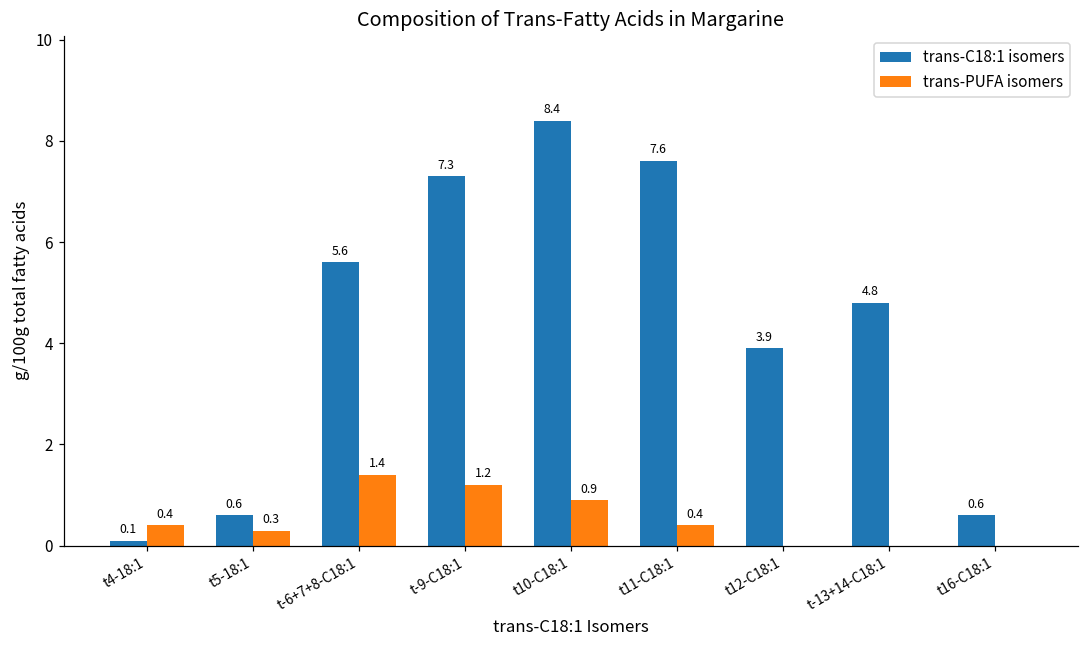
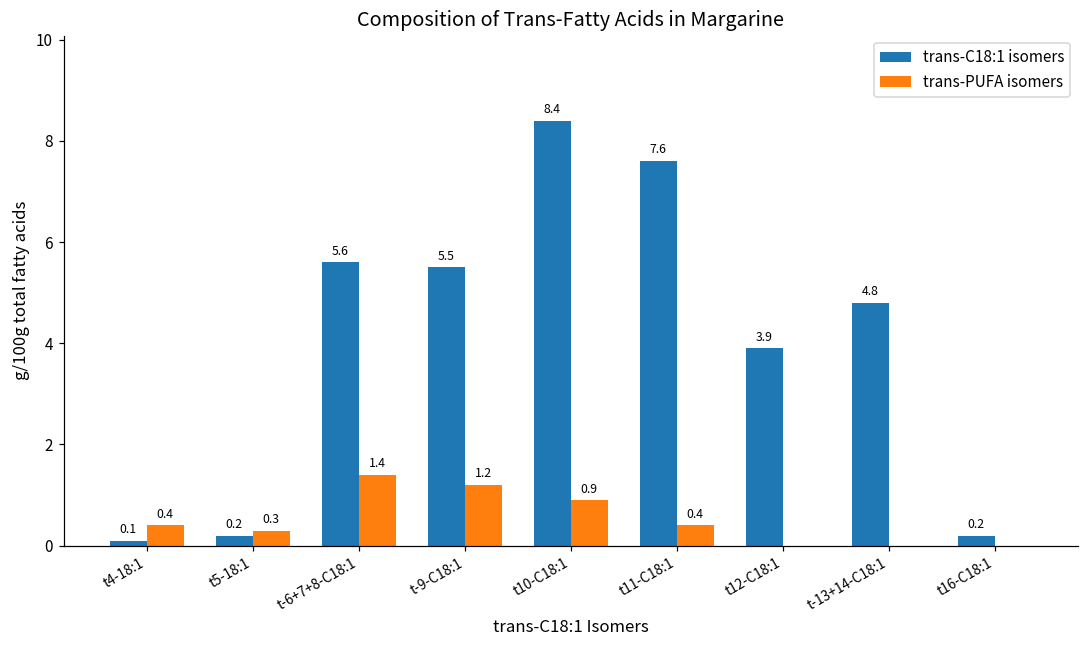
trans-C18:1 isomers, t5-18:1: 0.6 -> 0.2
trans-C18:1 isomers, t-9-C18:1: 7.3 -> 5.5
trans-C18:1 isomers, t16-C18:1: 0.6 -> 0.2
